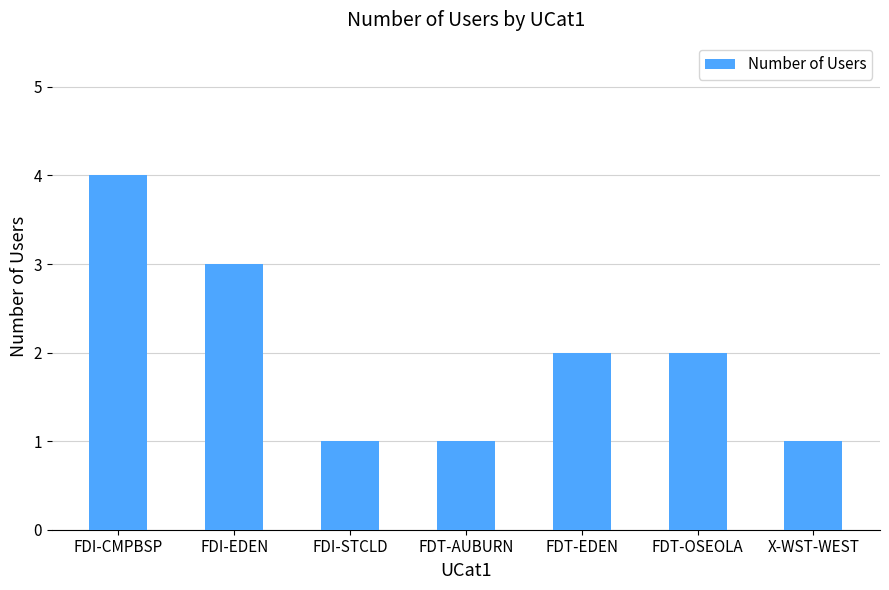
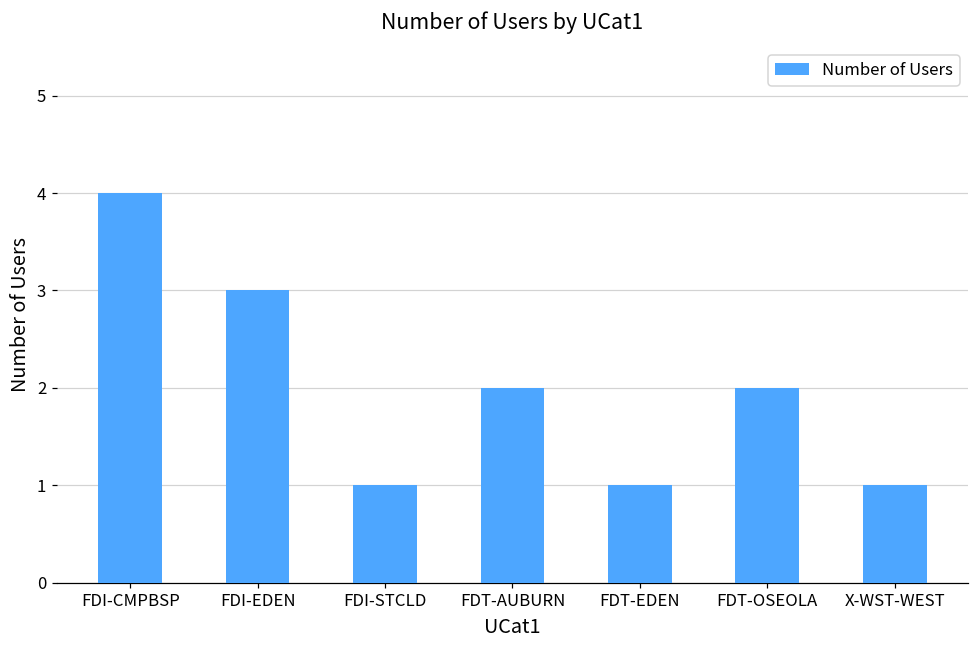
FDT-AUBURN: 1 -> 2
FDT-EDEN: 2 -> 1
